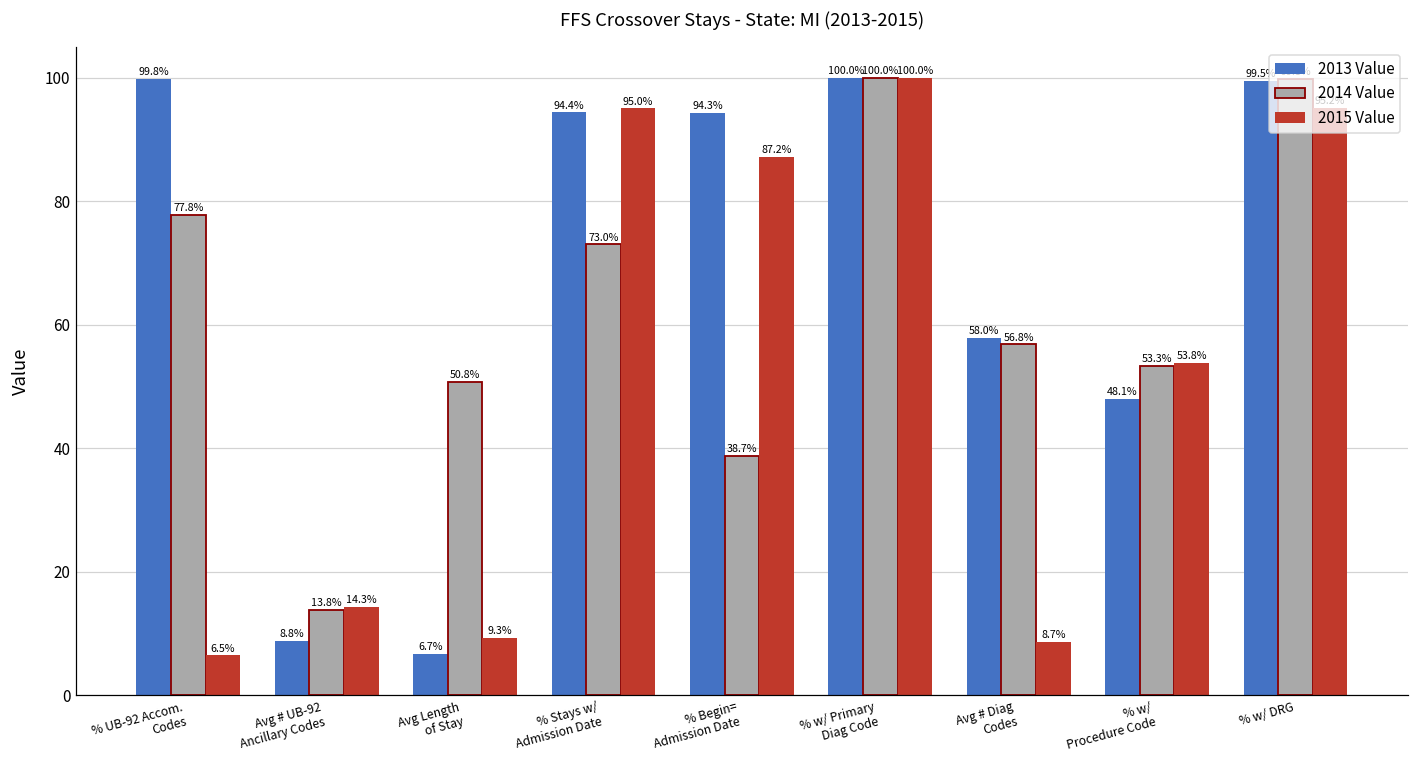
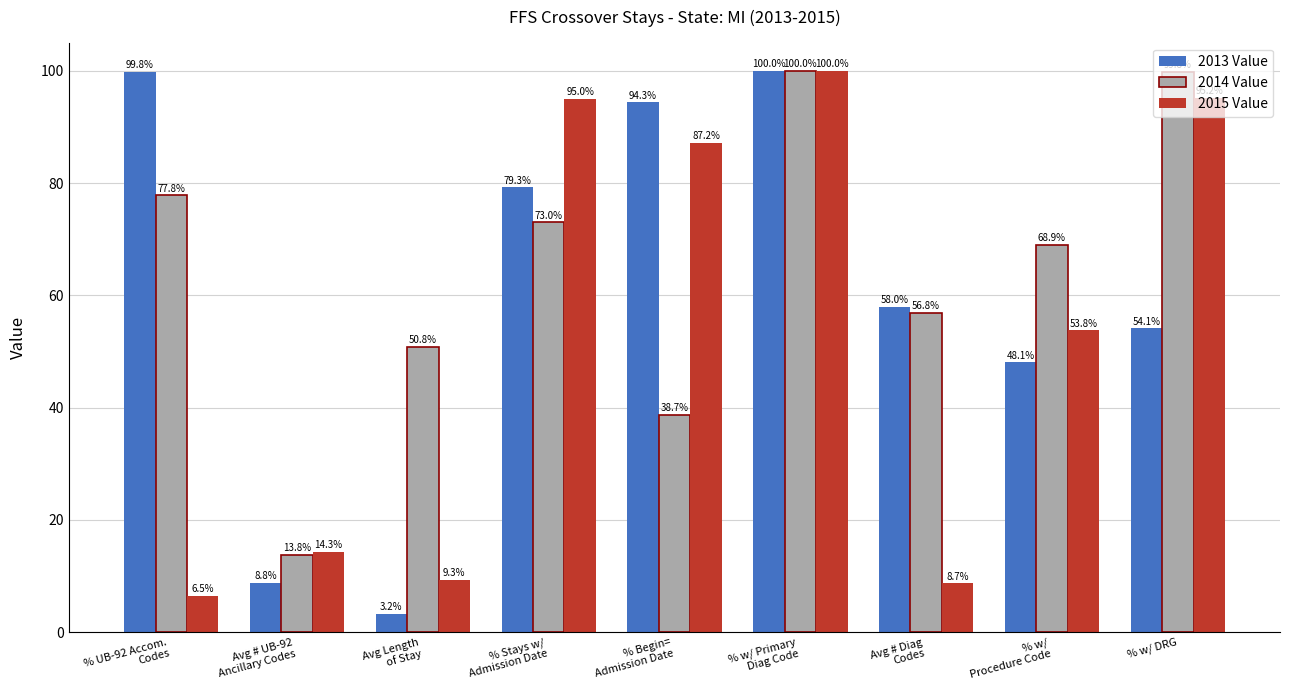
2013 Value, Avg Length of Stay: 6.7% -> 3.2%
2013 Value, % Stays w/ Admission Date: 94.4% -> 79.3%
2014 Value, % w/ Procedure Code: 53.3% -> 68.9%
2013 Value, % w/ DRG: 100 -> 54
